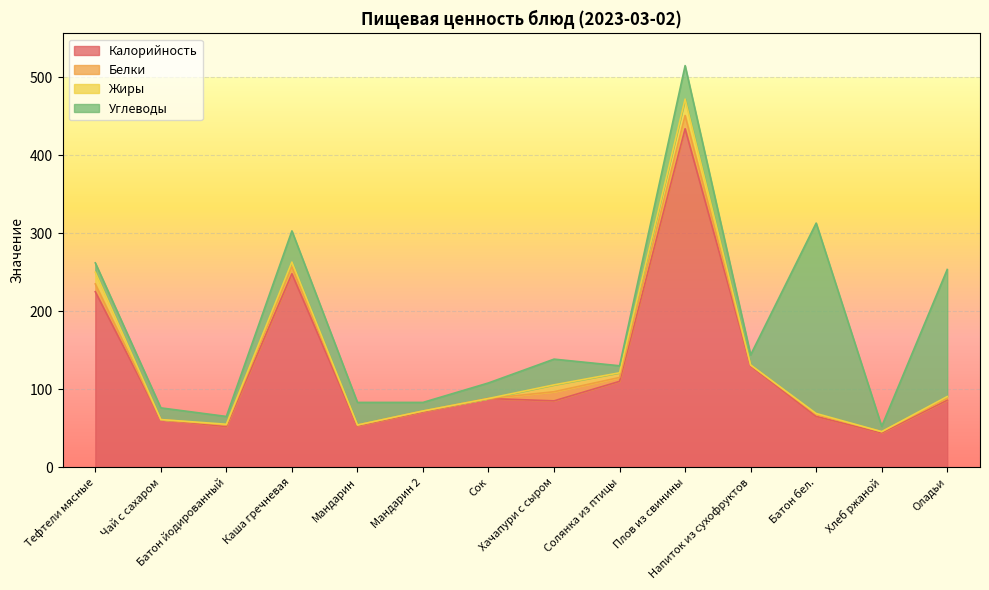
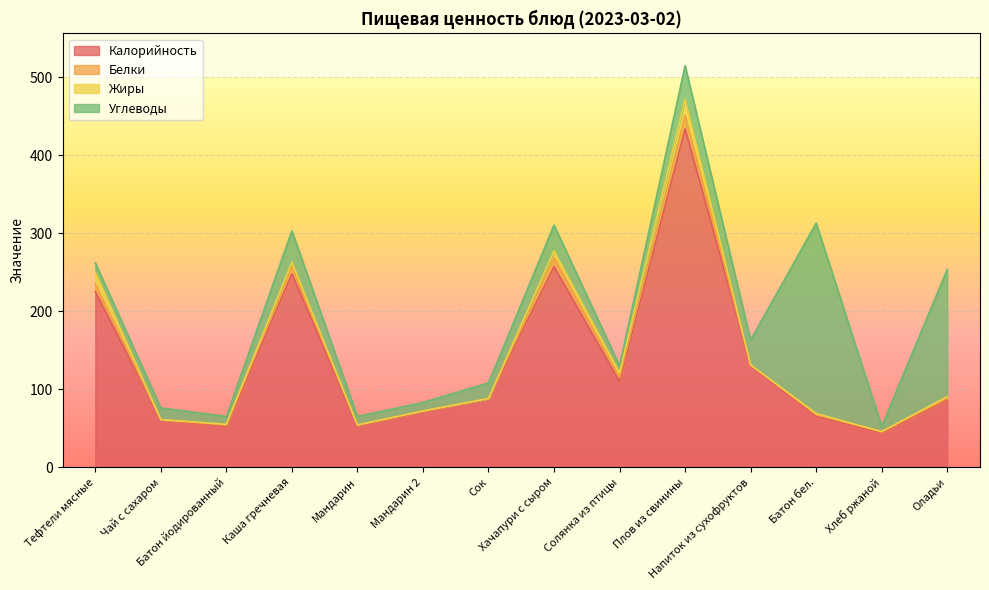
Углеводы, Мандарин: 30 -> 10
Калорийность, Хачапури с сыром: 90 -> 260
Углеводы, Напиток из сухофруктов: 10 -> 30
